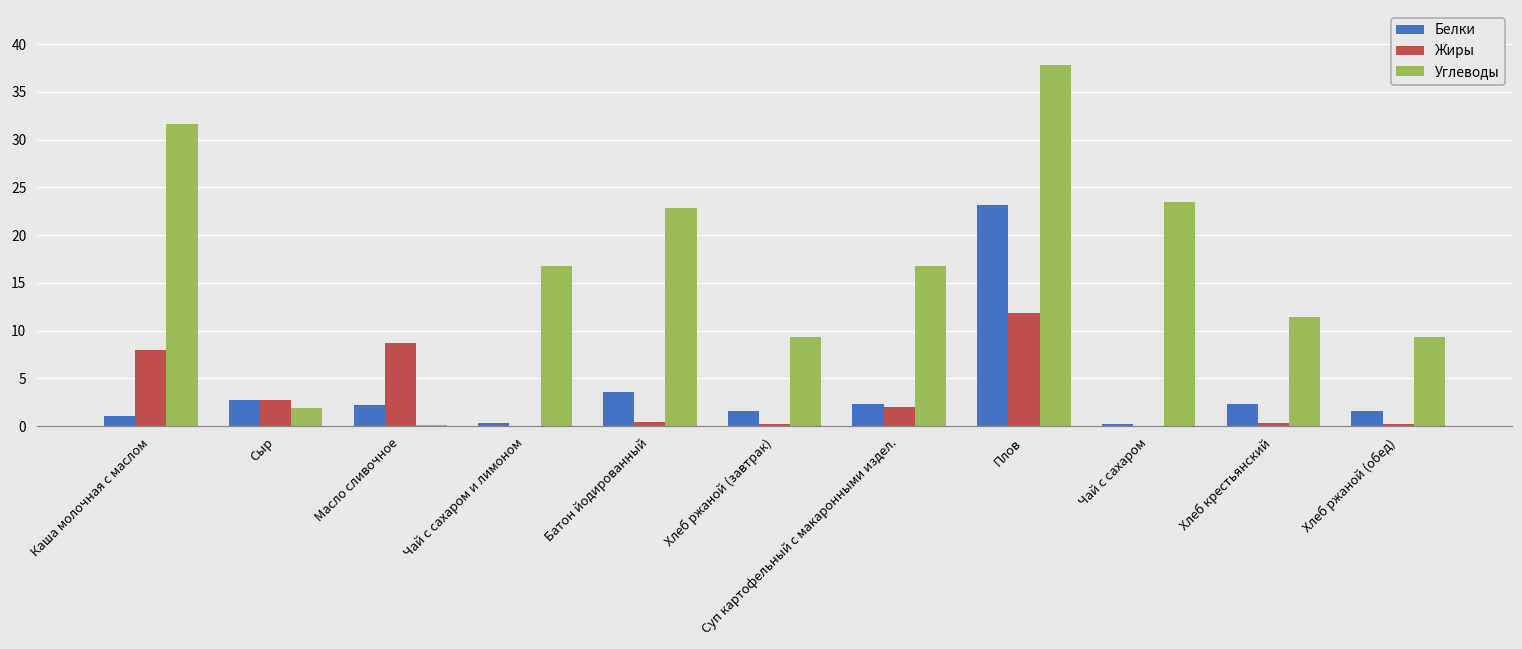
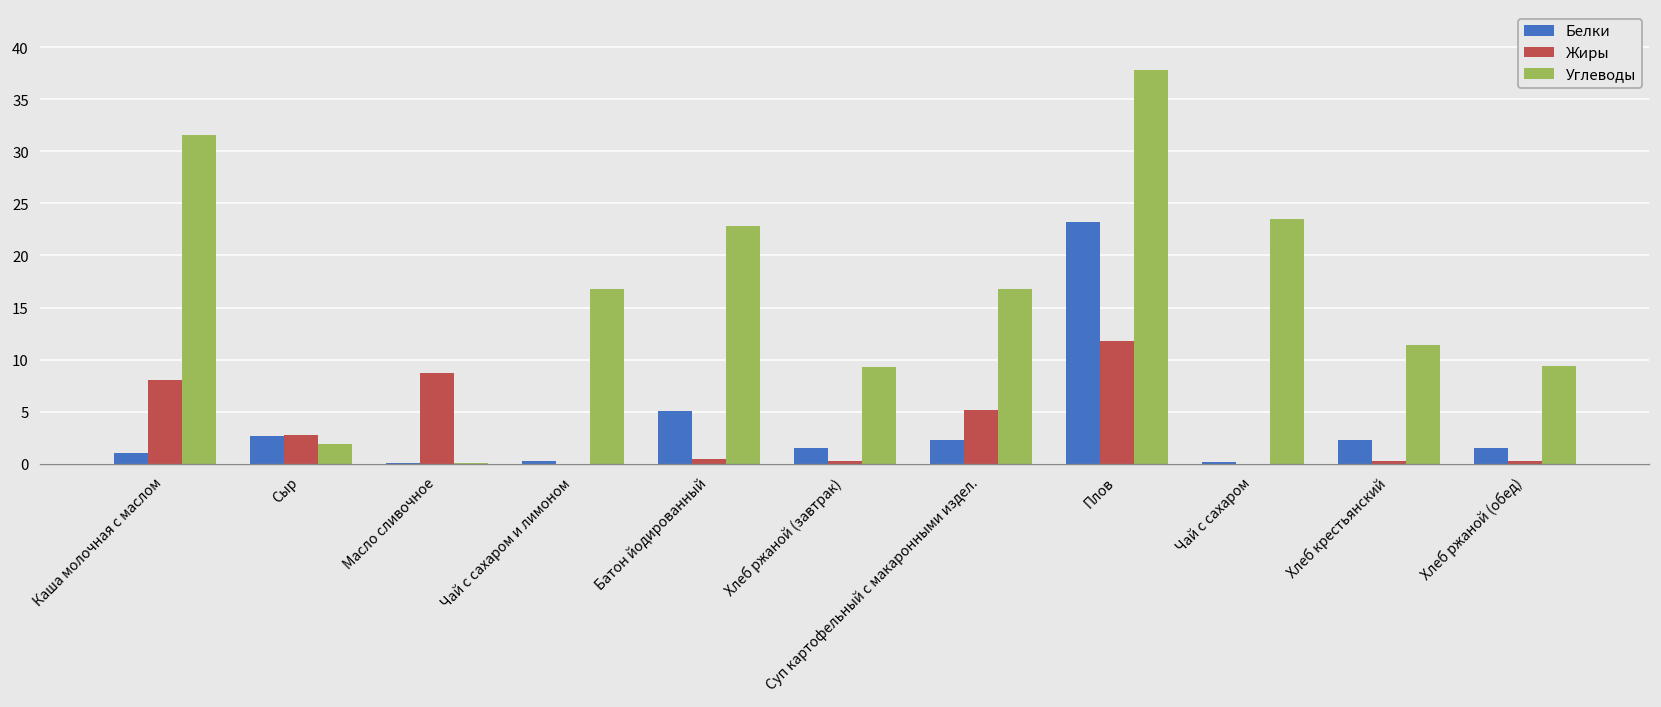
Белки, Масло сливочное: 2 -> 0
Белки, Батон йодированный: 4 -> 5
Жиры, Суп картофельный с макаронными издел.: 2 -> 5
